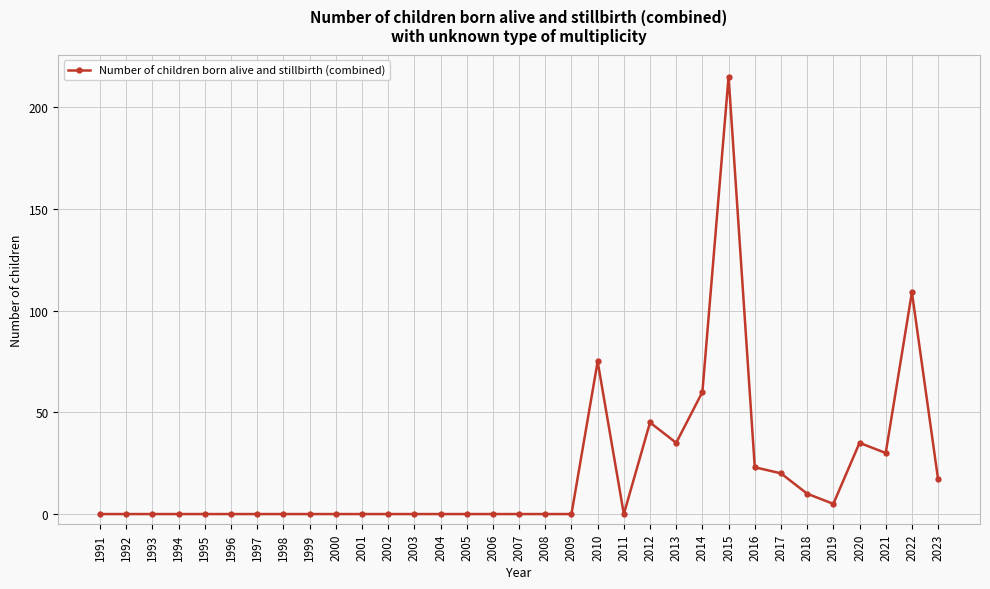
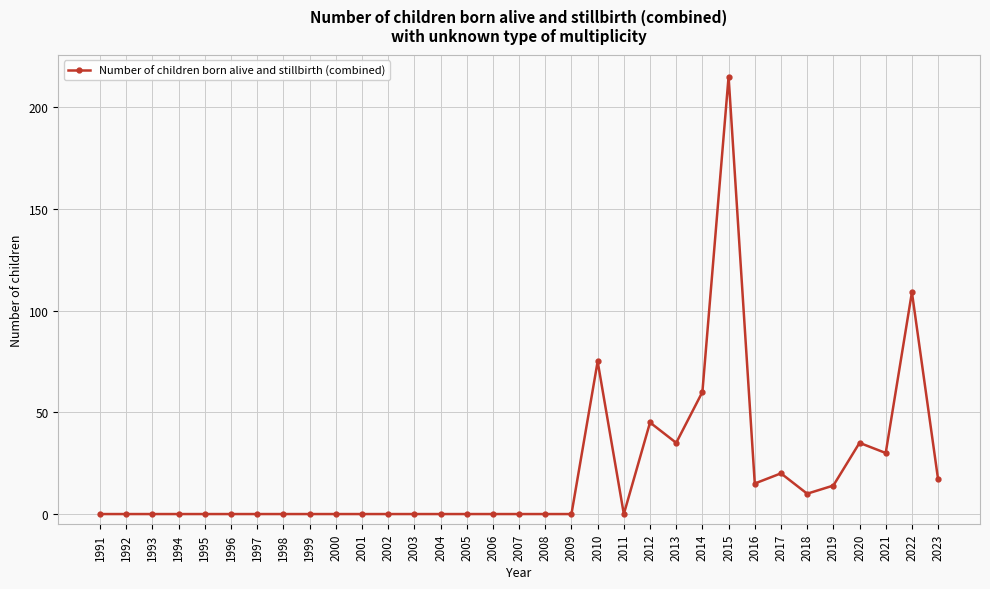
2016: 23 -> 15
2019: 5 -> 14
